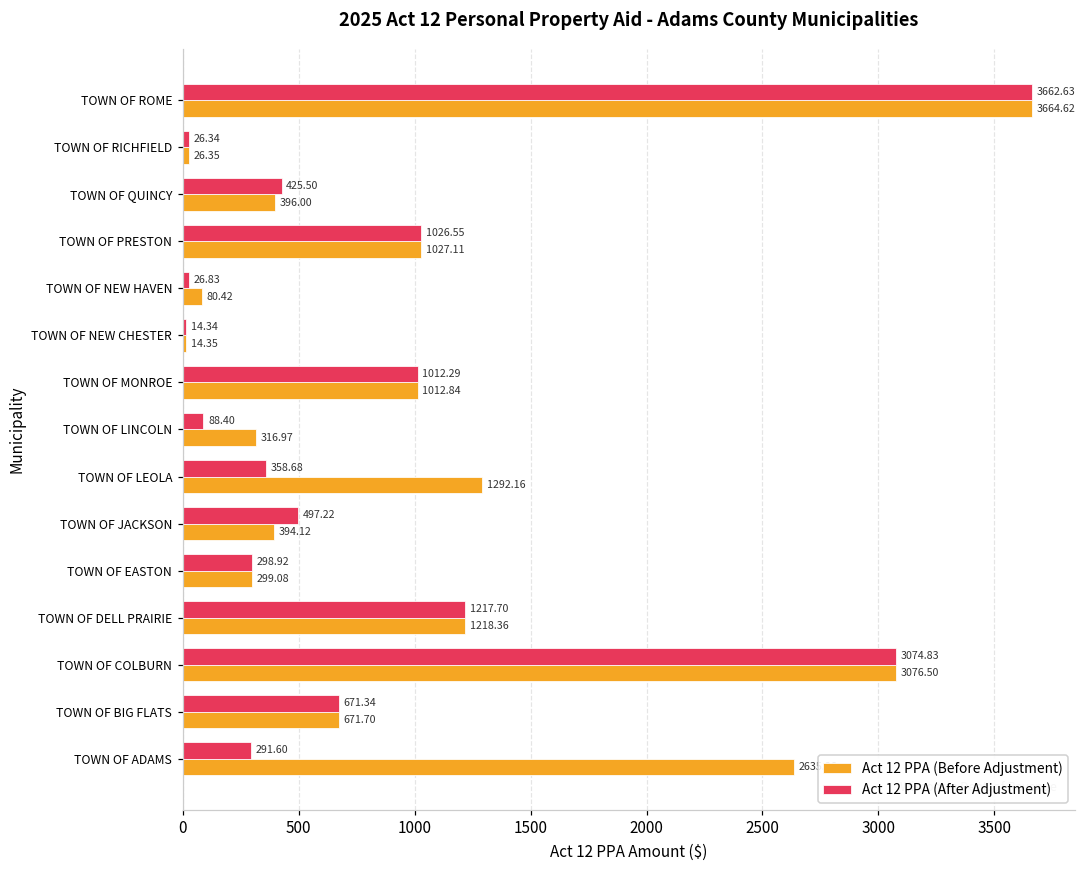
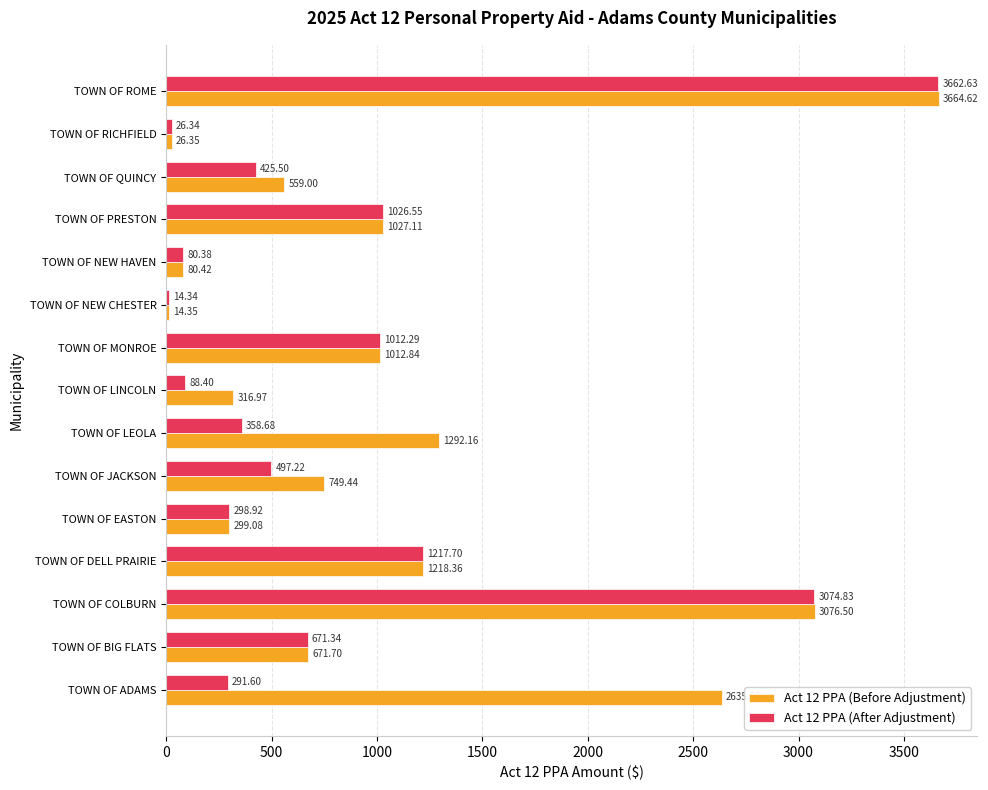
Act 12 PPA (Before Adjustment), TOWN OF QUINCY: 396.00 -> 559.00
Act 12 PPA (After Adjustment), TOWN OF NEW HAVEN: 26.83 -> 80.38
Act 12 PPA (Before Adjustment), TOWN OF JACKSON: 394.12 -> 749.44
